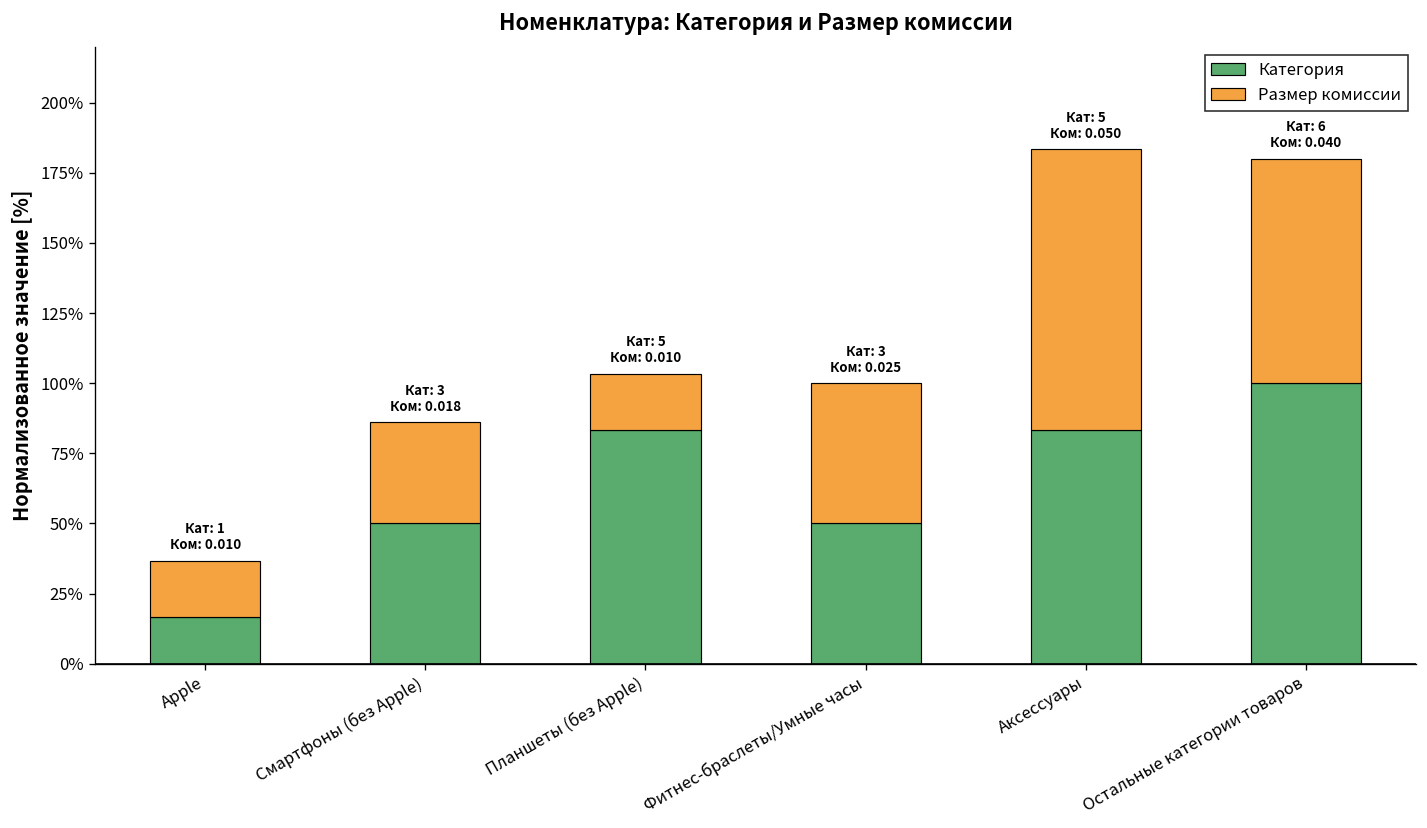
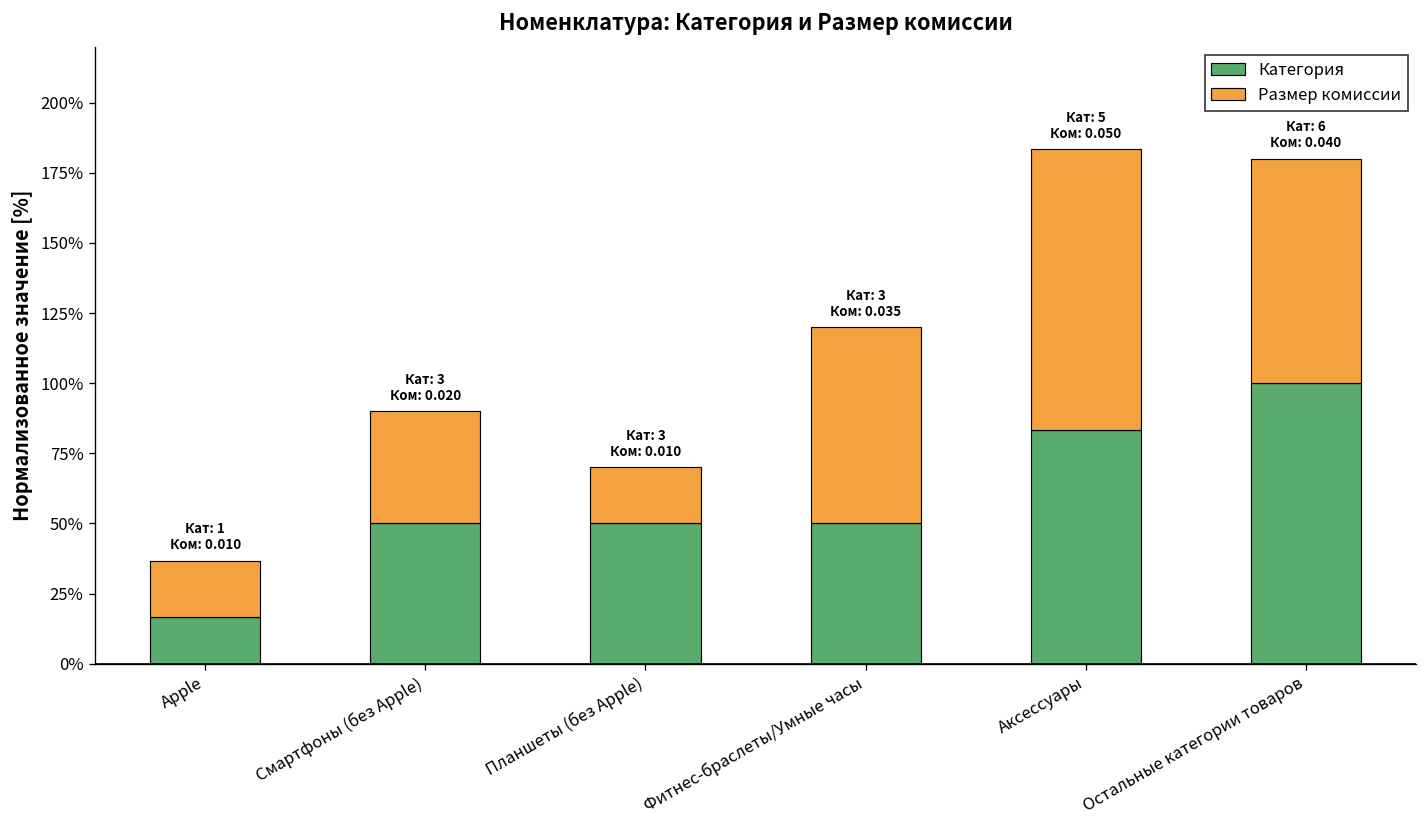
Размер комиссии, Смартфоны (без Apple): 0.018 -> 0.020
Категория, Планшеты (без Apple): 5 -> 3
Размер комиссии, Фитнес-браслеты/Умные часы: 0.025 -> 0.035
